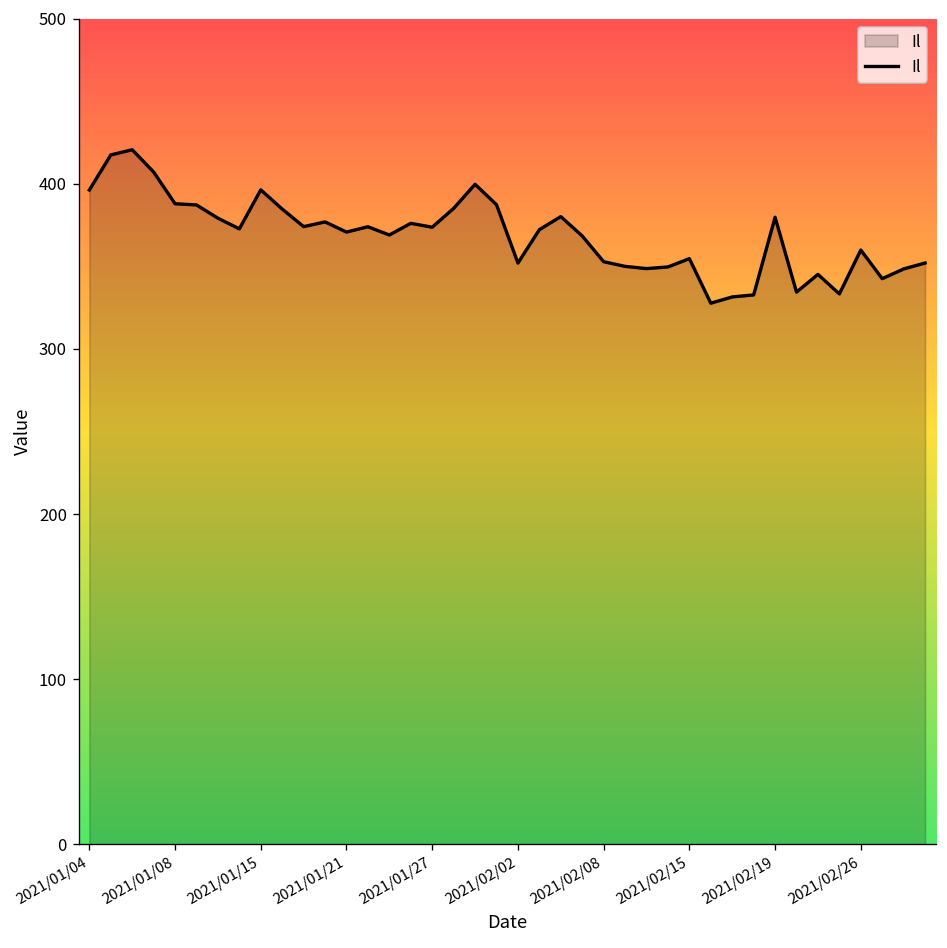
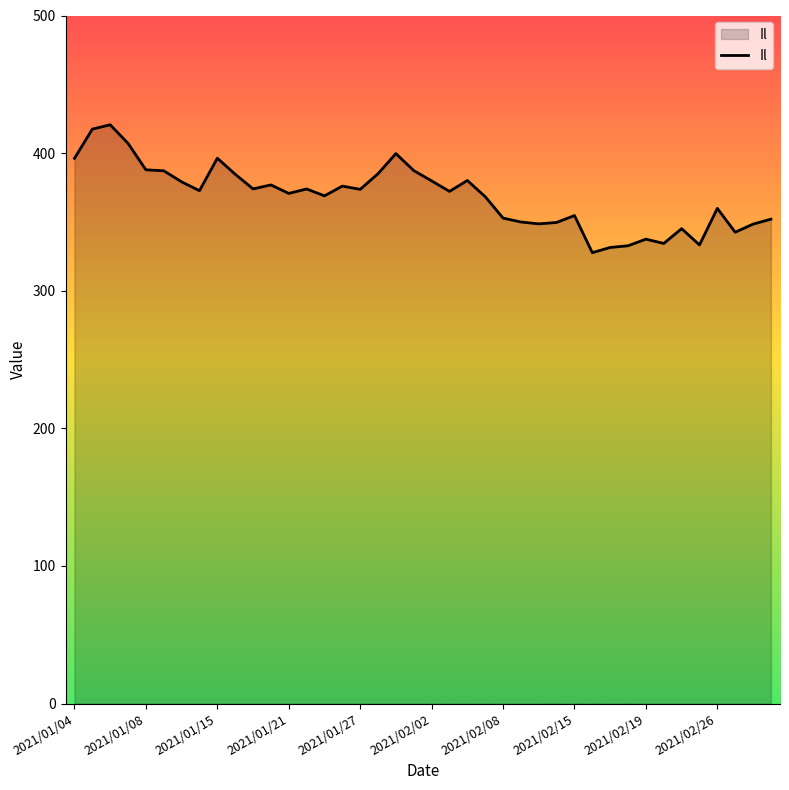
2021/02/02: 352 -> 380
2021/02/19: 380 -> 337
